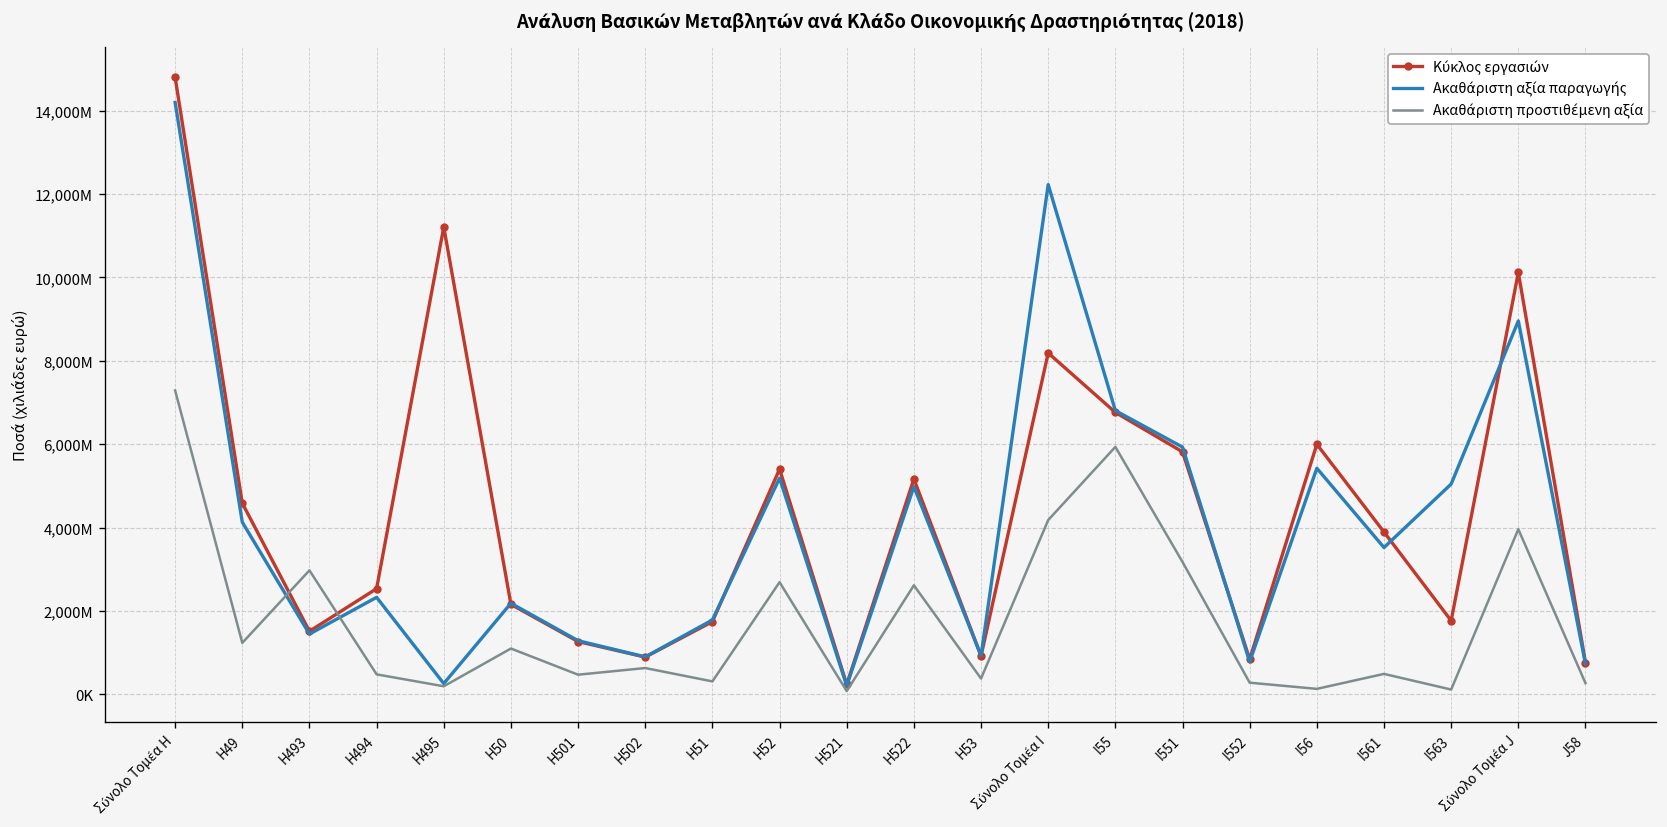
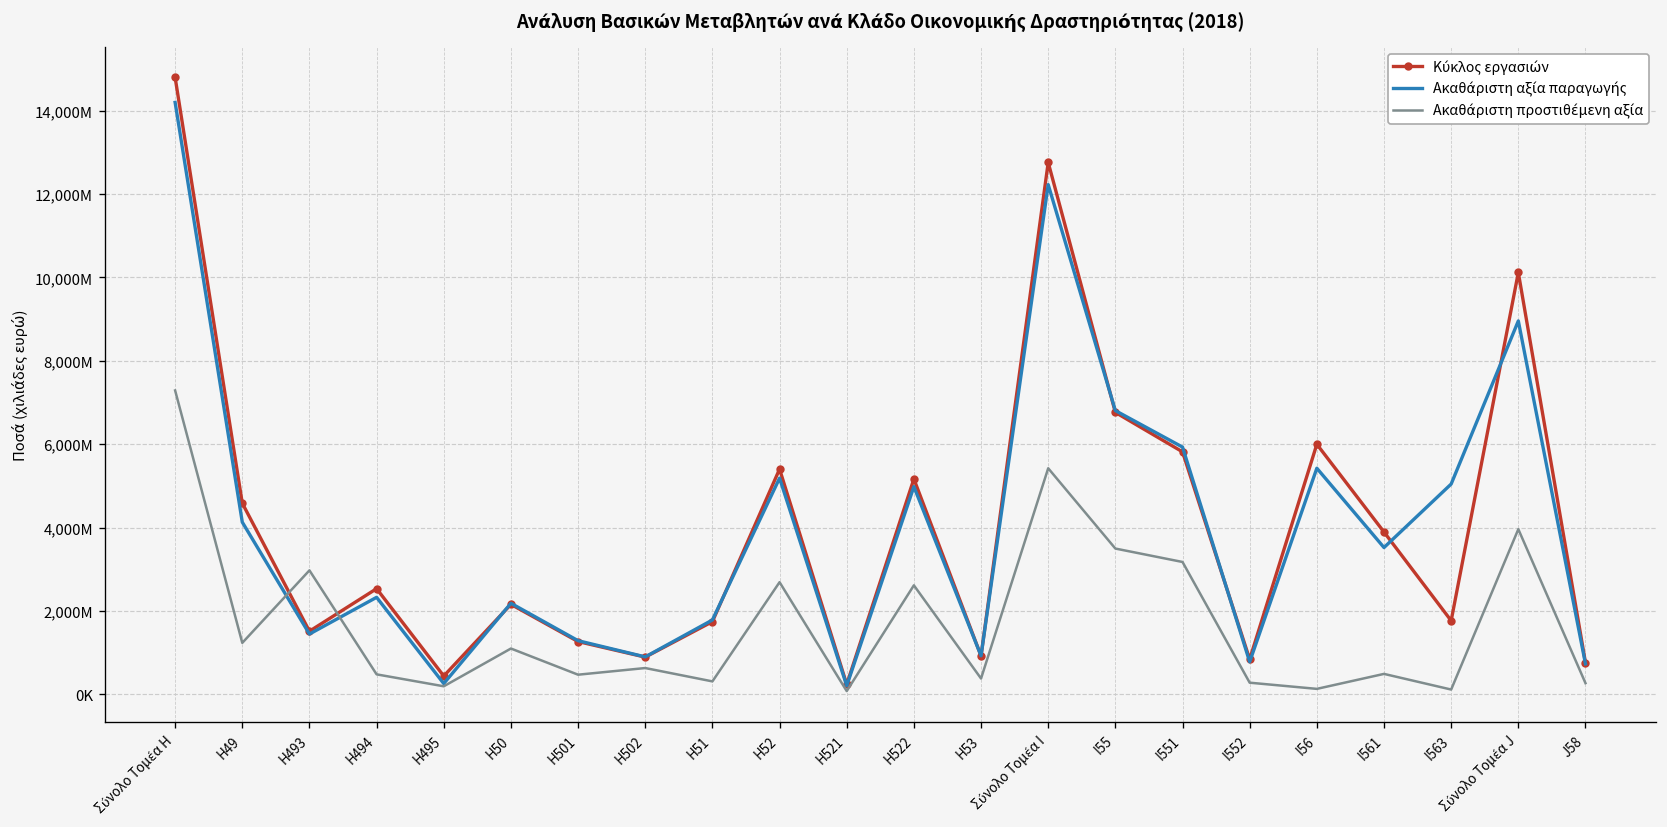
Κύκλος εργασιών, H495: 11,200,000,000 -> 400,000,000
Κύκλος εργασιών, Σύνολο Τομέα I: 8,200,000,000 -> 12,800,000,000
Ακαθάριστη προστιθέμενη αξία, Σύνολο Τομέα I: 4,200,000,000 -> 5,400,000,000
Ακαθάριστη προστιθέμενη αξία, I55: 5,900,000,000 -> 3,500,000,000
